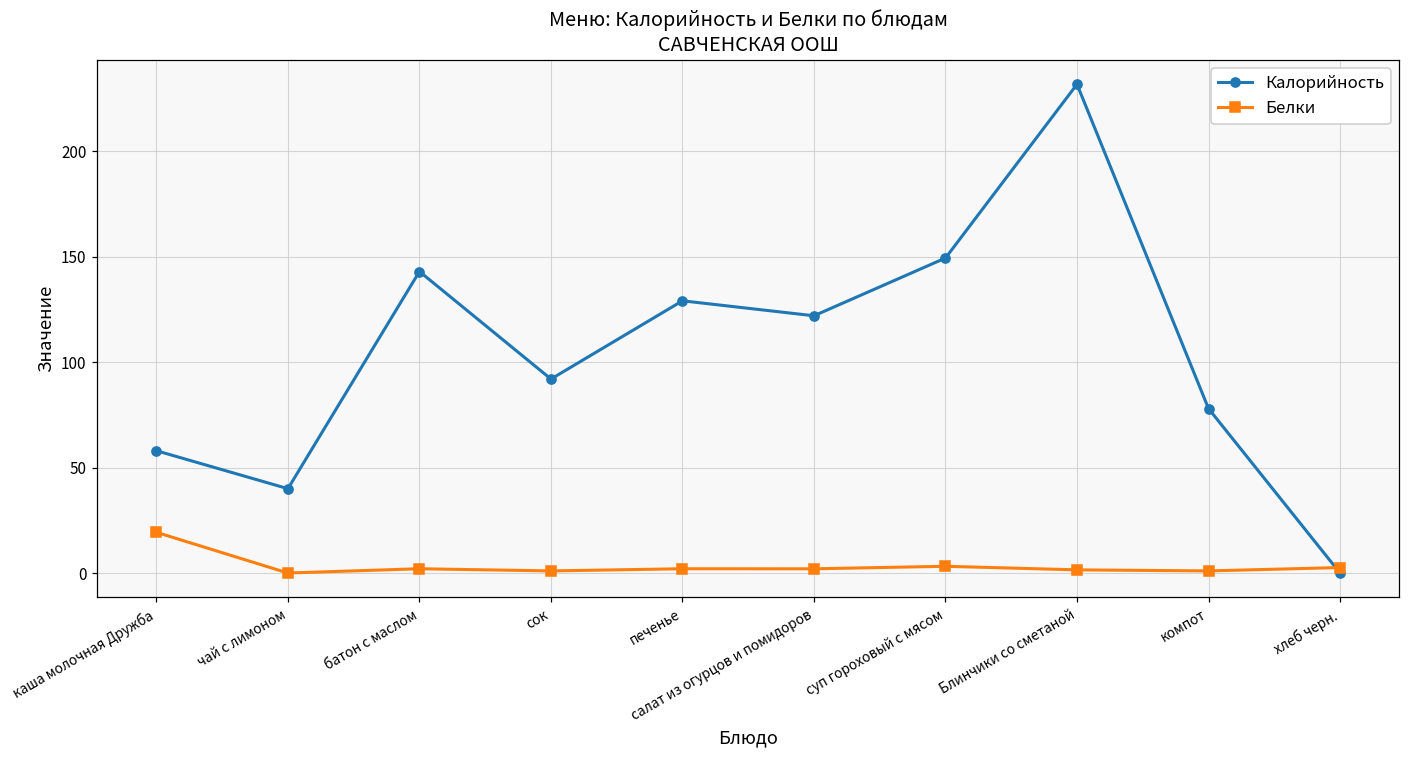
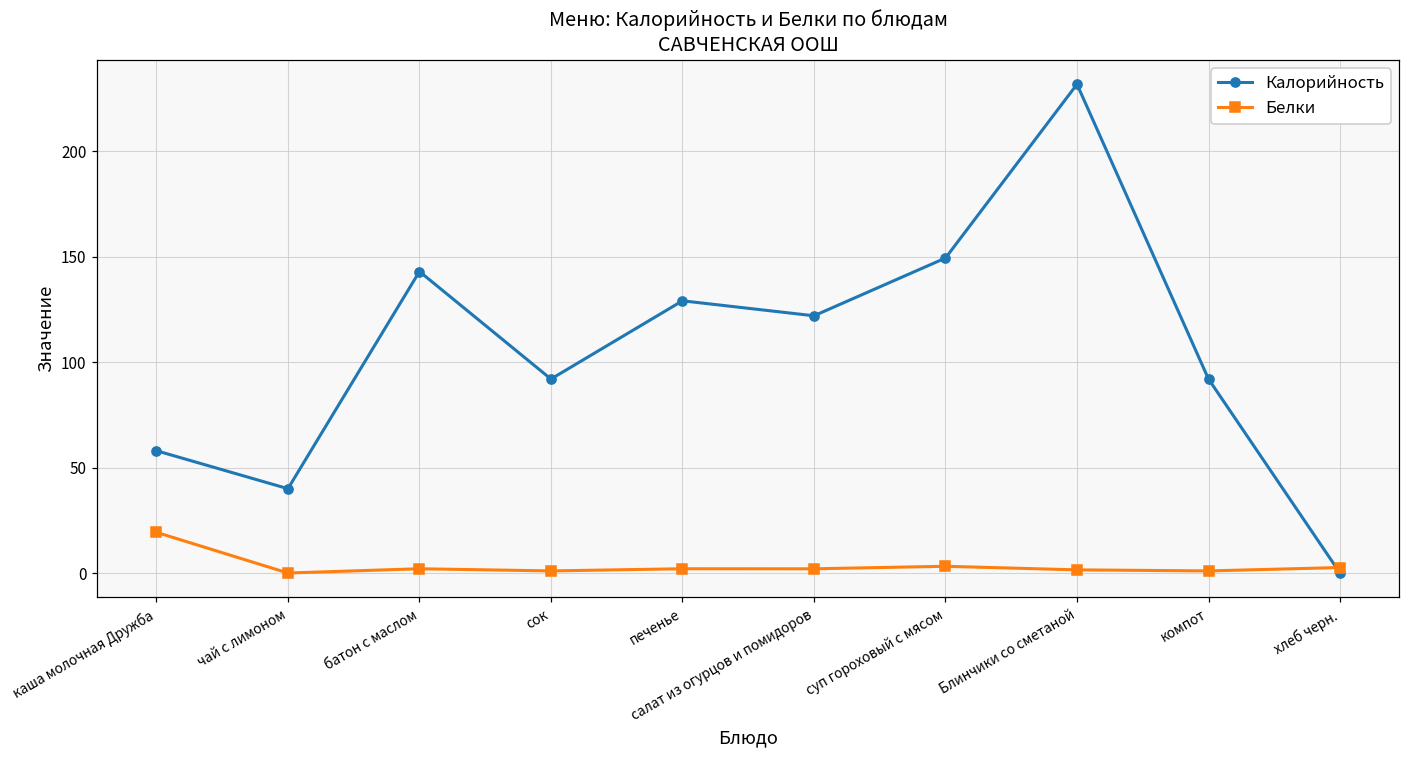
Калорийность, компот: 78 -> 92
